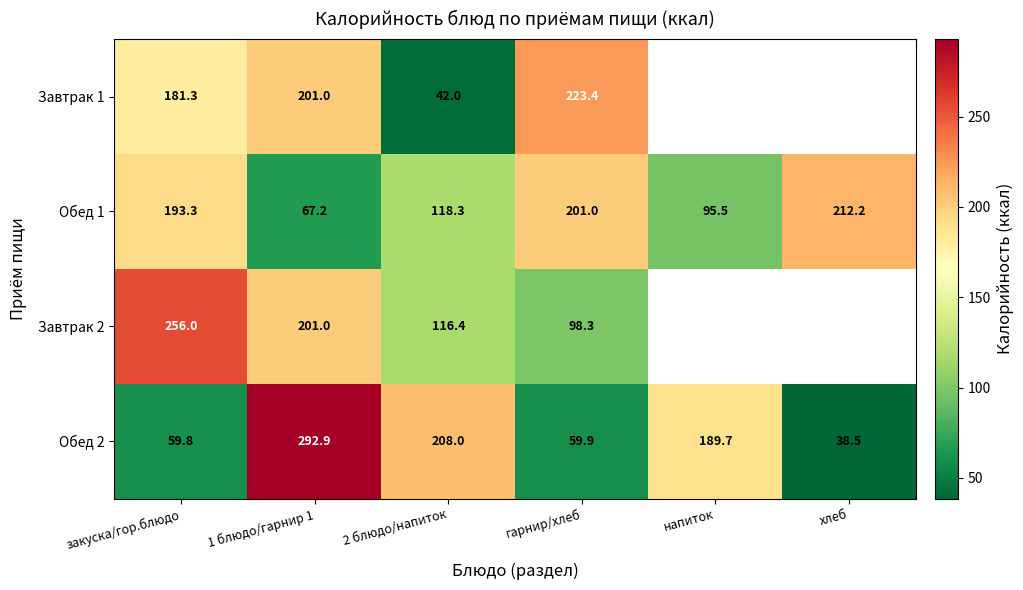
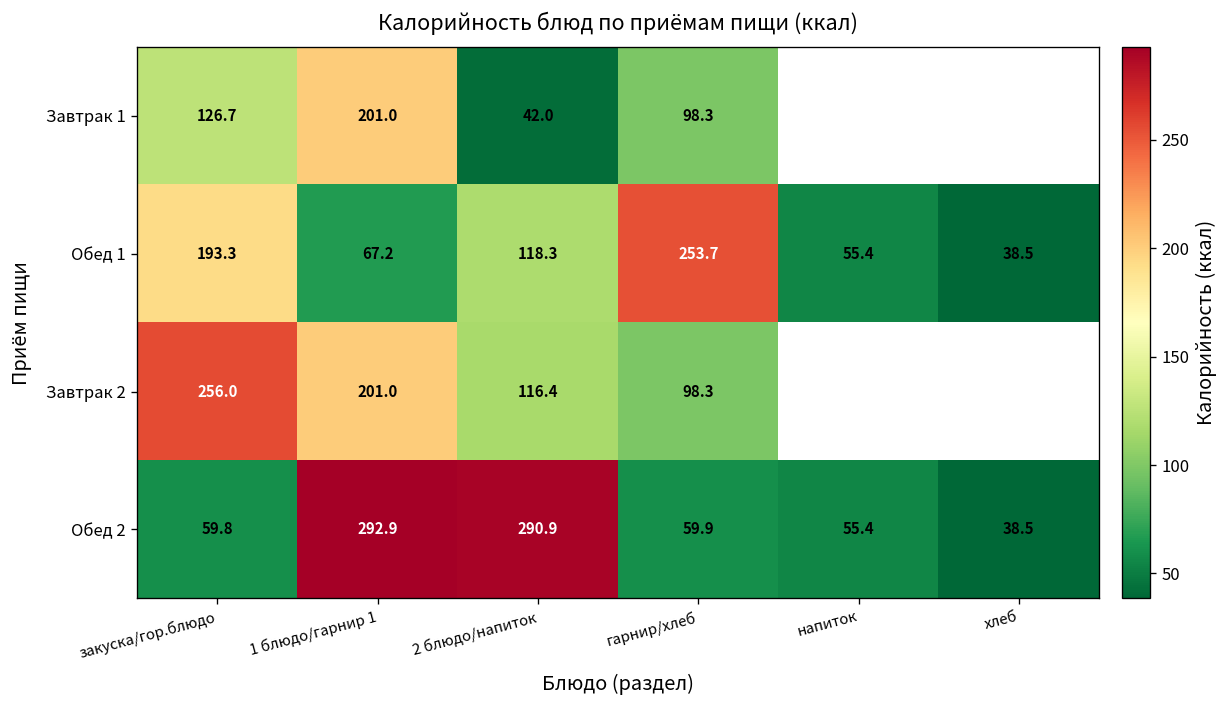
Завтрак 1, закуска/гор.блюдо: 181.3 -> 126.7
Завтрак 1, гарнир/хлеб: 223.4 -> 98.3
Обед 1, гарнир/хлеб: 201.0 -> 253.7
Обед 1, напиток: 95.5 -> 55.4
Обед 1, хлеб: 212.2 -> 38.5
Обед 2, 2 блюдо/напиток: 208.0 -> 290.9
Обед 2, напиток: 189.7 -> 55.4
